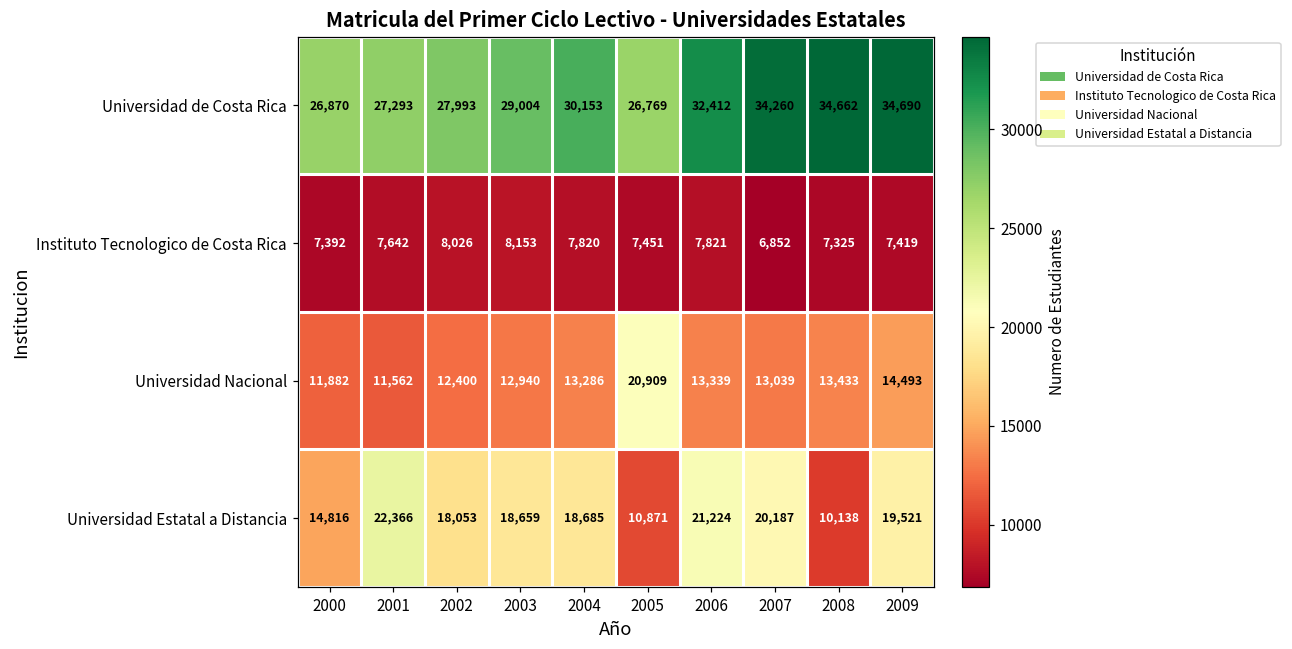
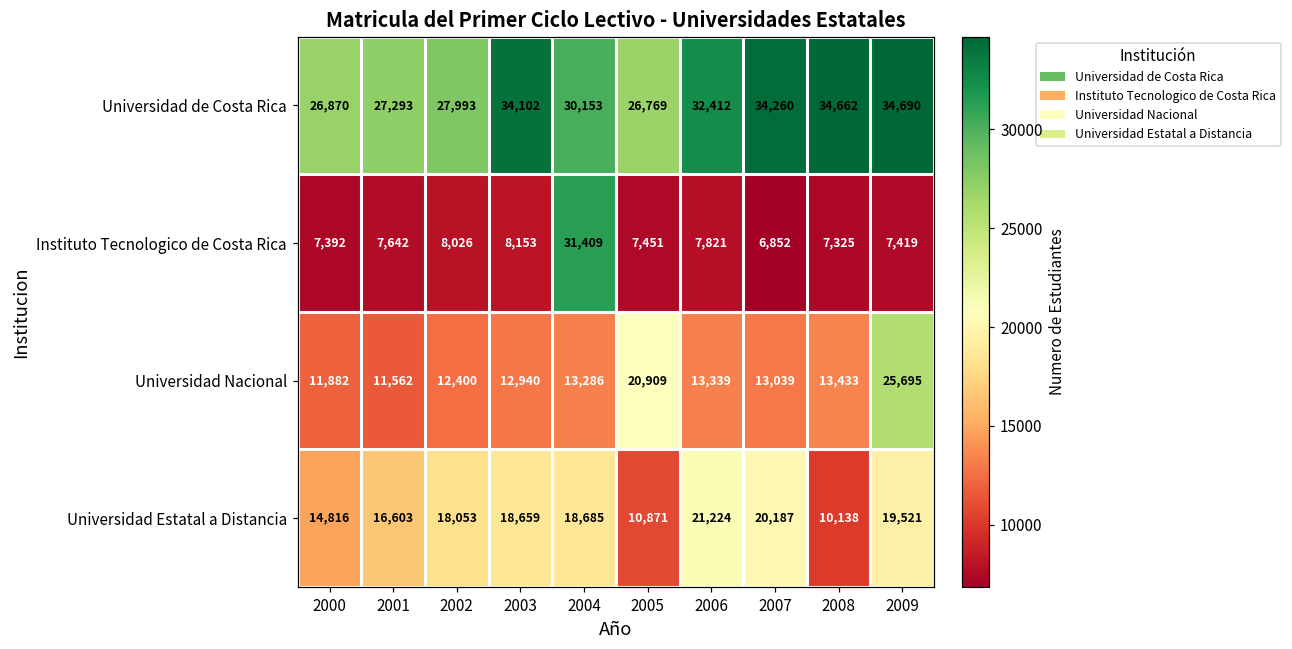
Universidad de Costa Rica, 2003: 29,004 -> 34,102
Instituto Tecnologico de Costa Rica, 2004: 7,820 -> 31,409
Universidad Nacional, 2009: 14,493 -> 25,695
Universidad Estatal a Distancia, 2001: 22,366 -> 16,603
